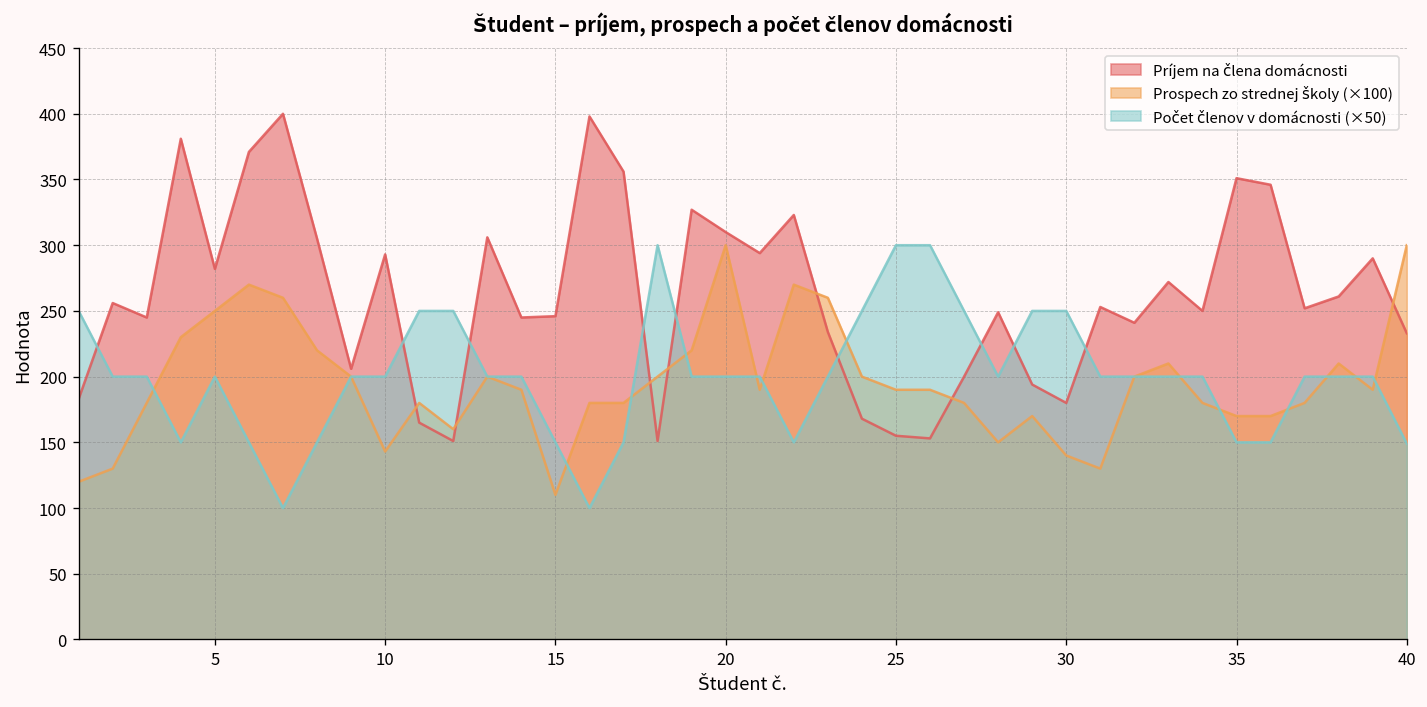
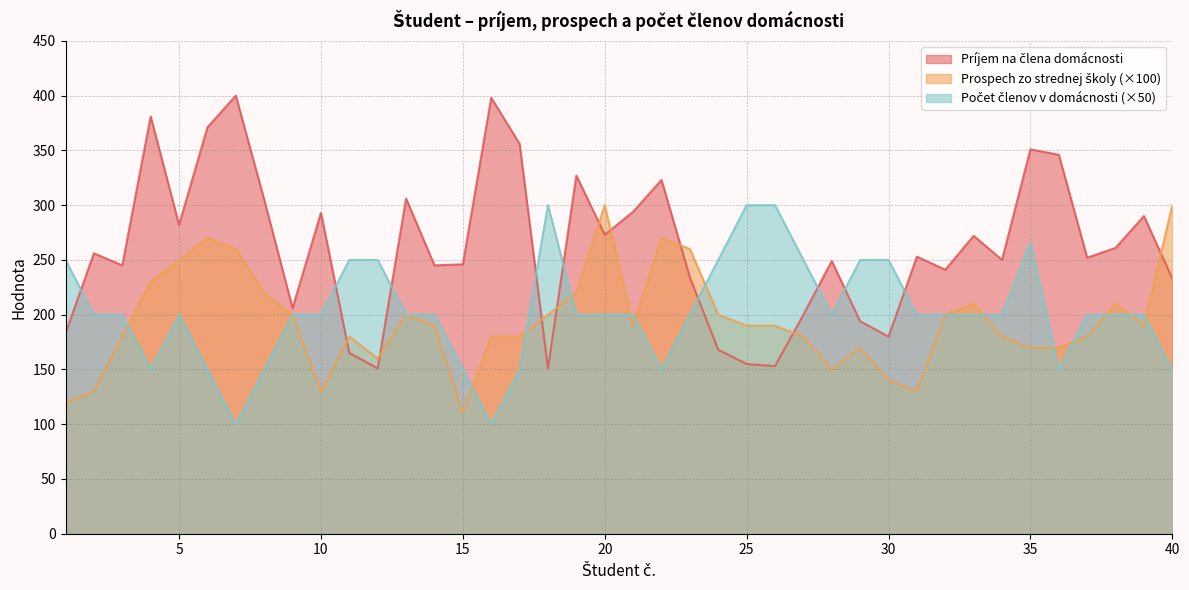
Prospech zo strednej školy (×100), 10: 143 -> 130
Príjem na člena domácnosti, 20: 310 -> 273
Počet členov v domácnosti (×50), 35: 150 -> 266
